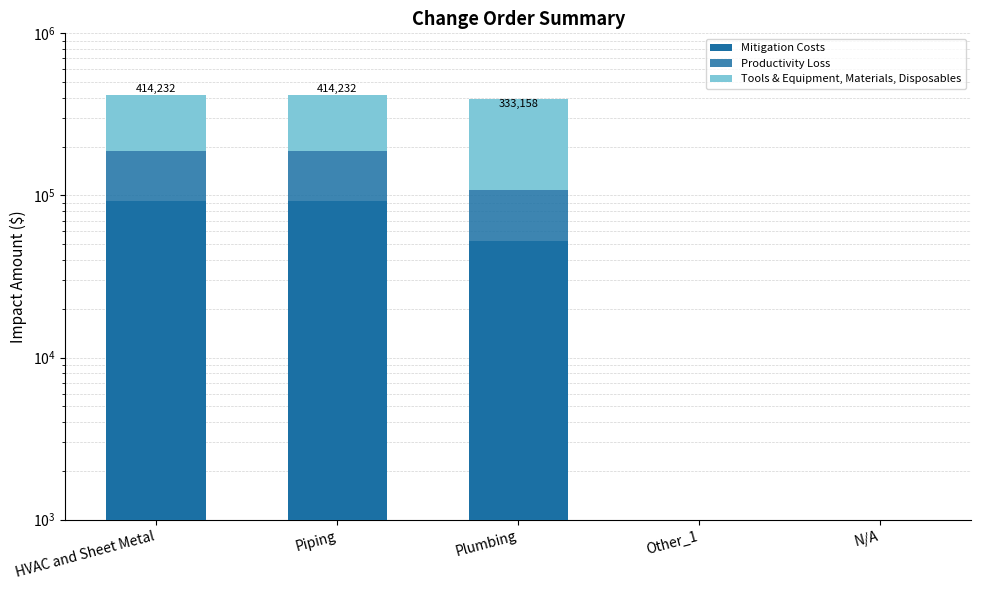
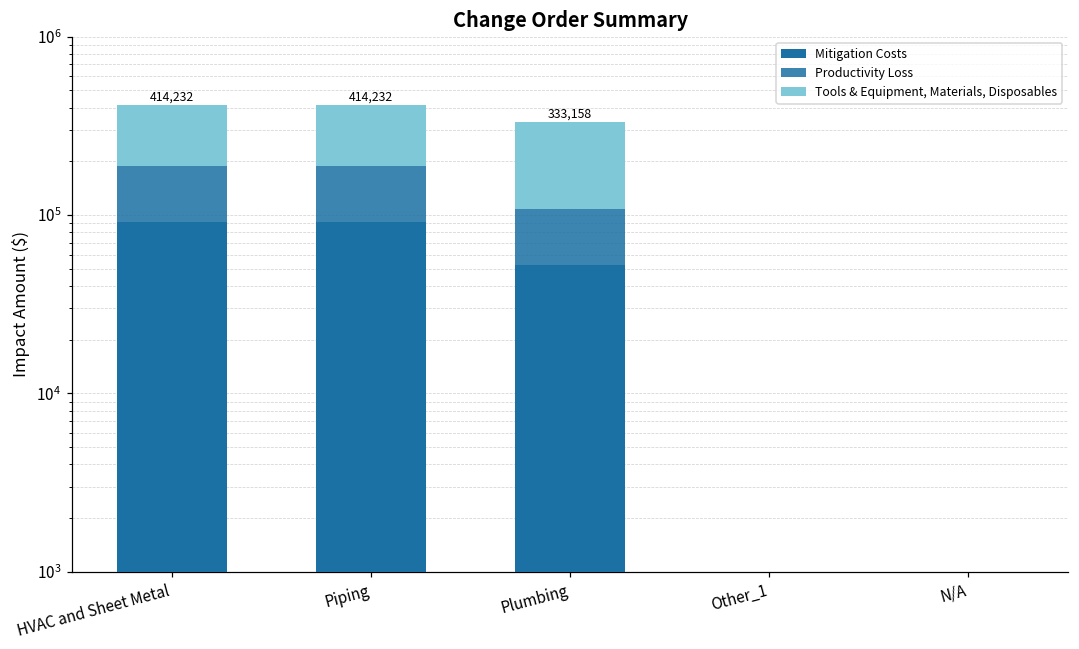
Tools & Equipment, Materials, Disposables, Plumbing: 280000 -> 230000
